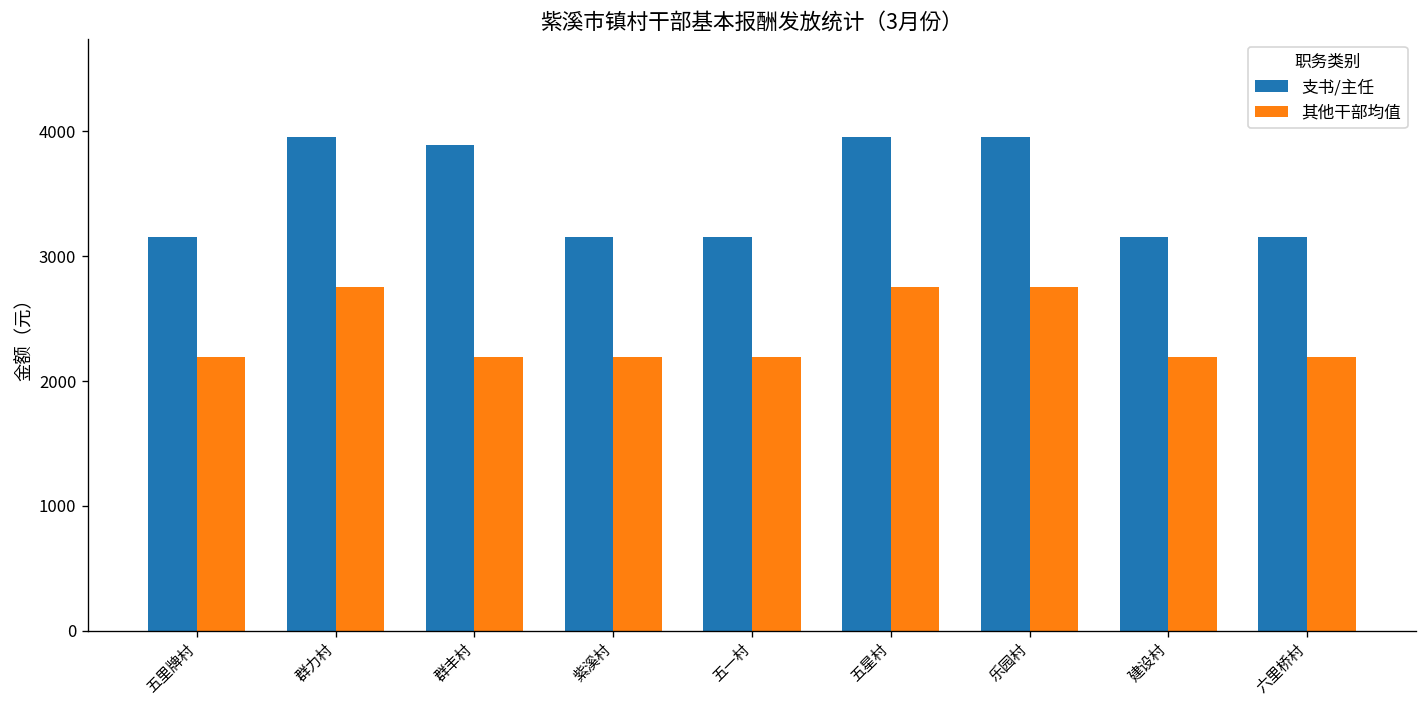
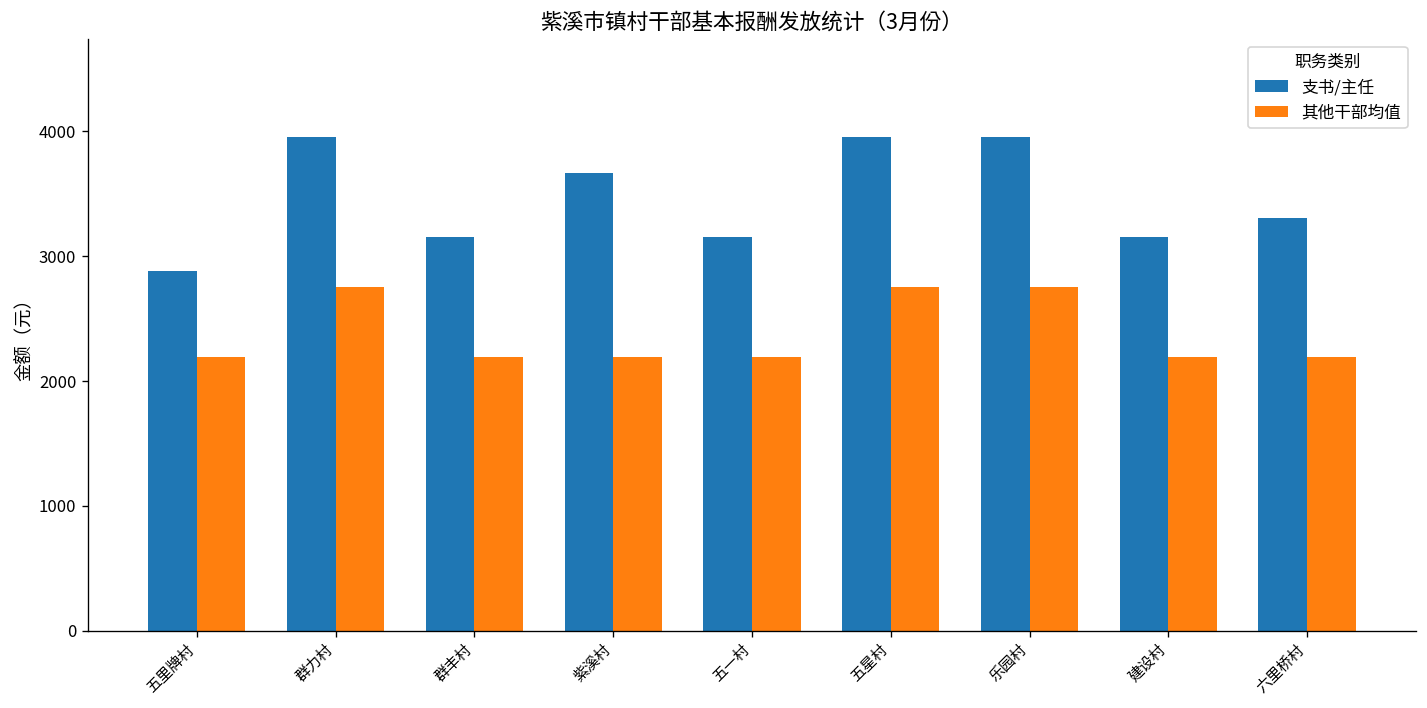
支书/主任, 五里牌村: 3150 -> 2880
支书/主任, 群丰村: 3890 -> 3150
支书/主任, 紫溪村: 3150 -> 3660
支书/主任, 六里桥村: 3150 -> 3300
